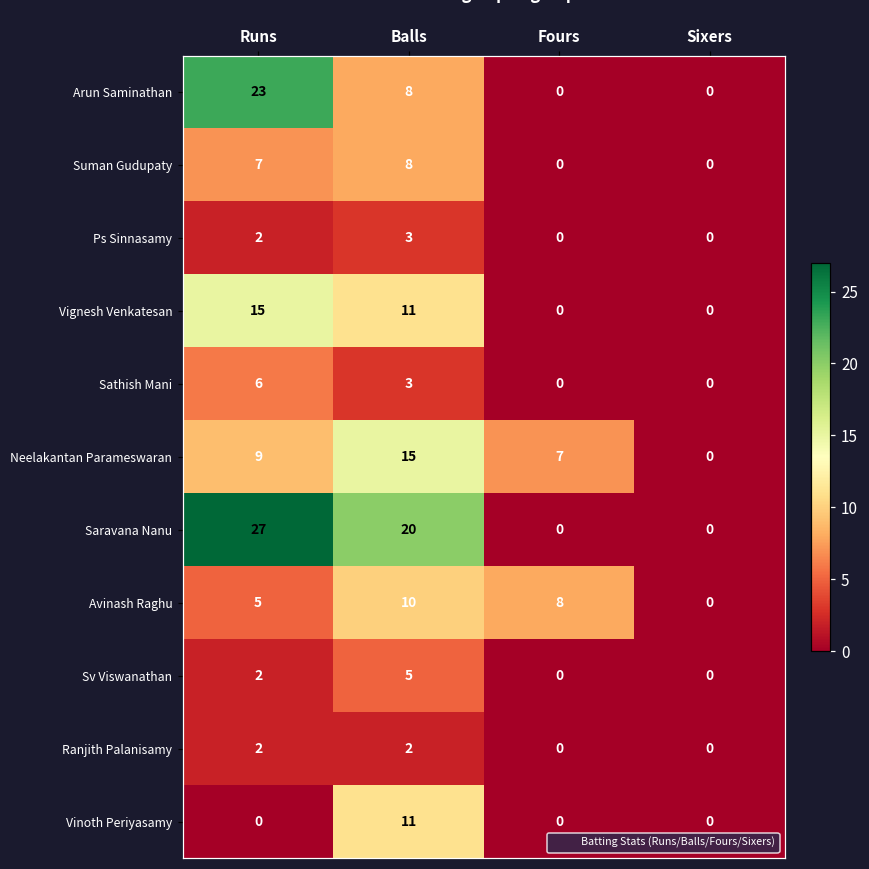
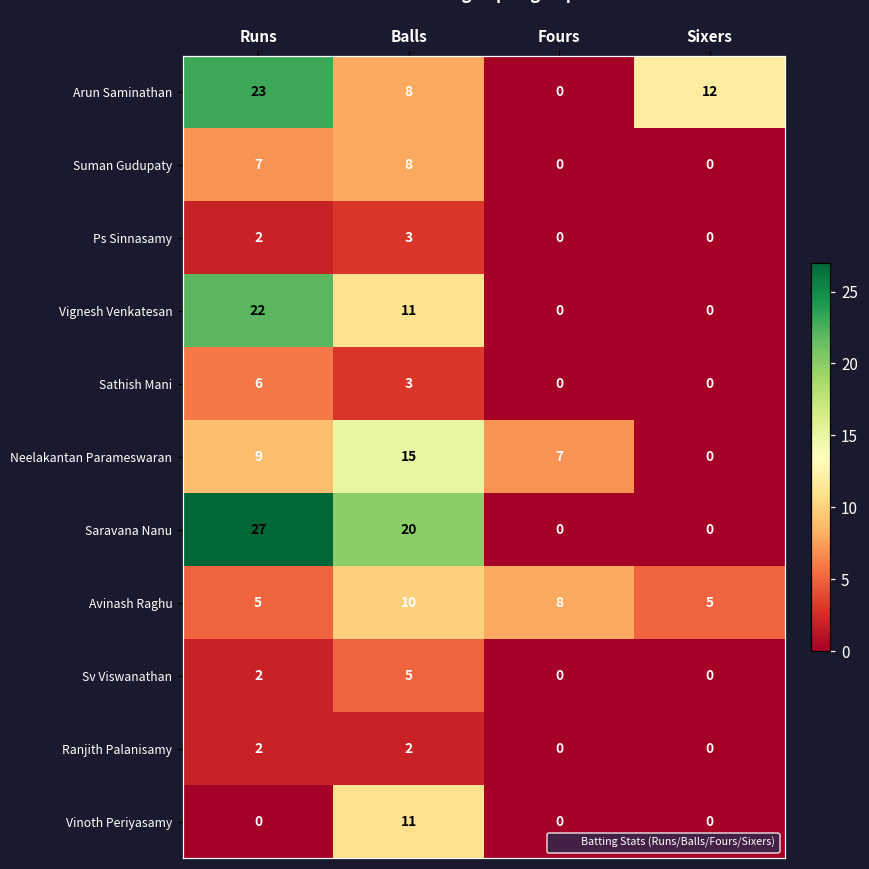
Arun Saminathan, Sixers: 0 -> 12
Vignesh Venkatesan, Runs: 15 -> 22
Avinash Raghu, Sixers: 0 -> 5
